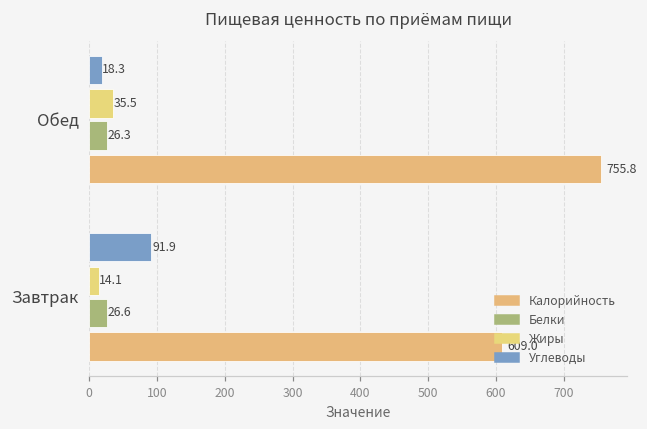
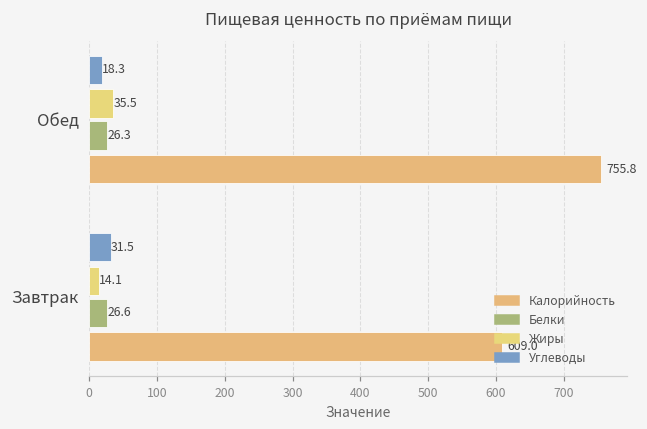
Углеводы, Завтрак: 91.9 -> 31.5
